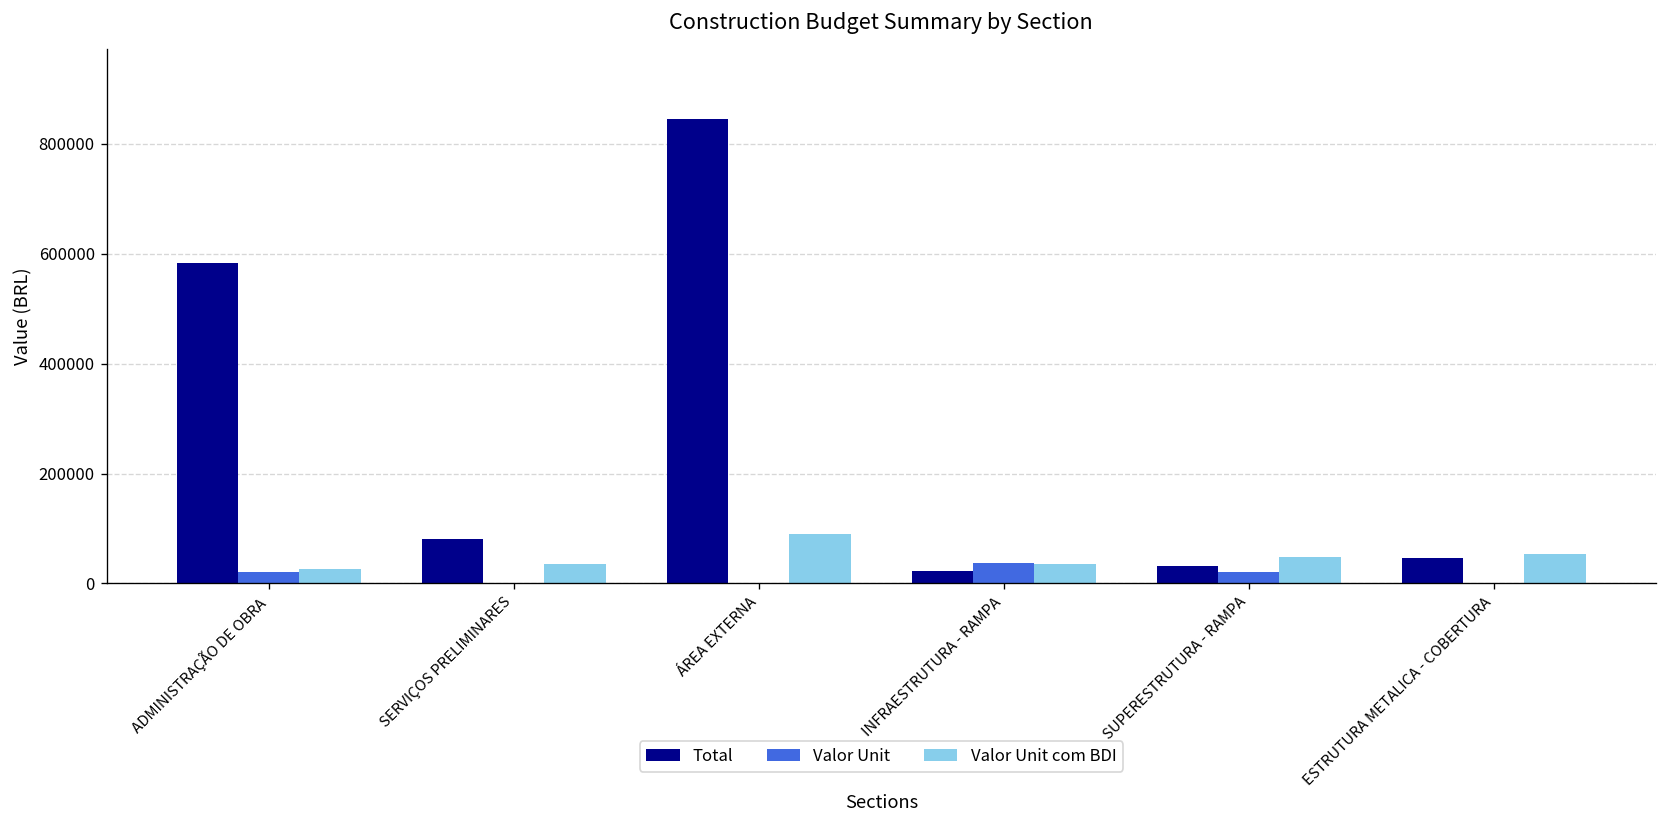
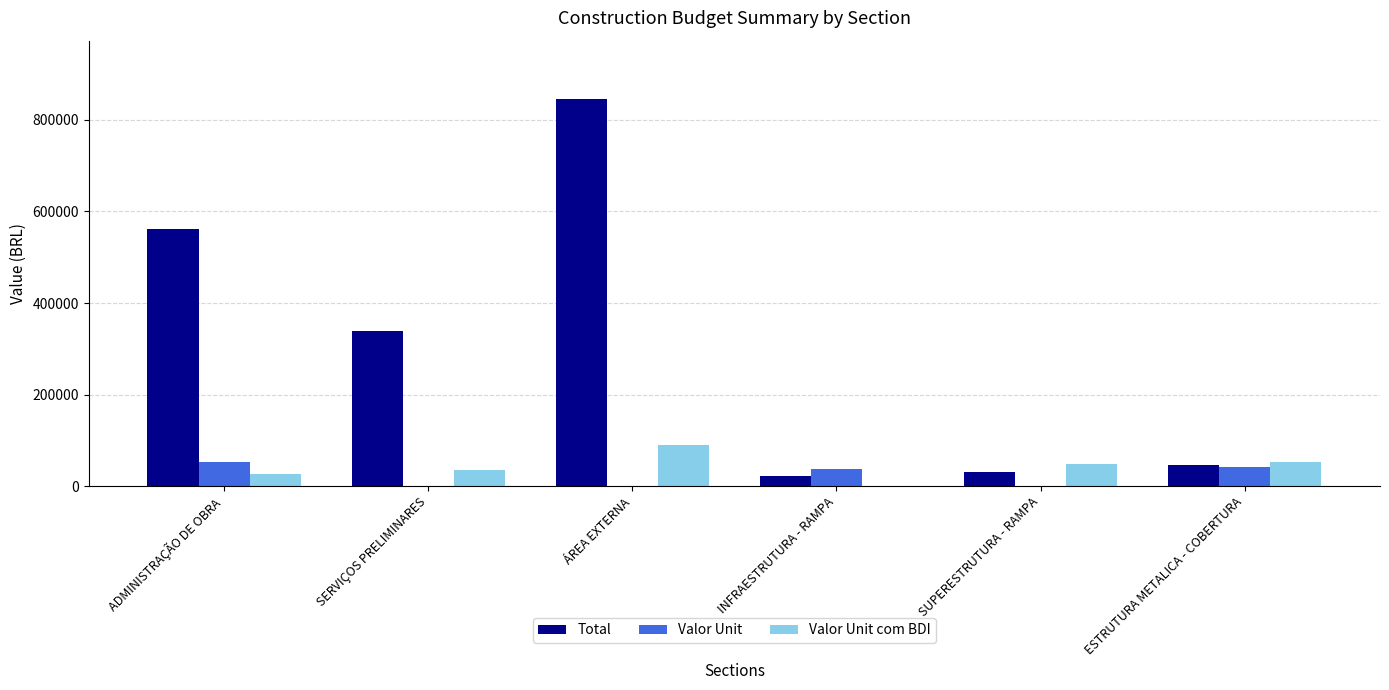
Total, ADMINISTRAÇÃO DE OBRA: 580000 -> 560000
Valor Unit, ADMINISTRAÇÃO DE OBRA: 20000 -> 50000
Total, SERVIÇOS PRELIMINARES: 80000 -> 340000
Valor Unit com BDI, INFRAESTRUTURA - RAMPA: 30000 -> 0
Valor Unit, SUPERESTRUTURA - RAMPA: 20000 -> 0
Valor Unit, ESTRUTURA METALICA - COBERTURA: 0 -> 40000
